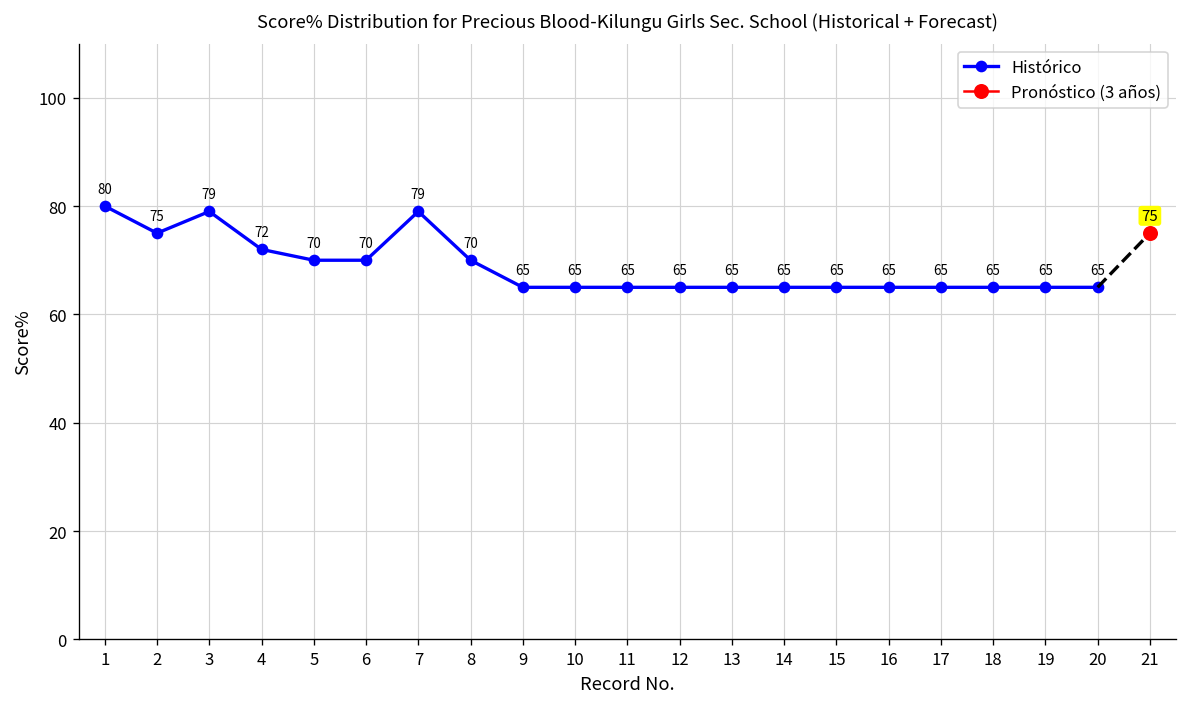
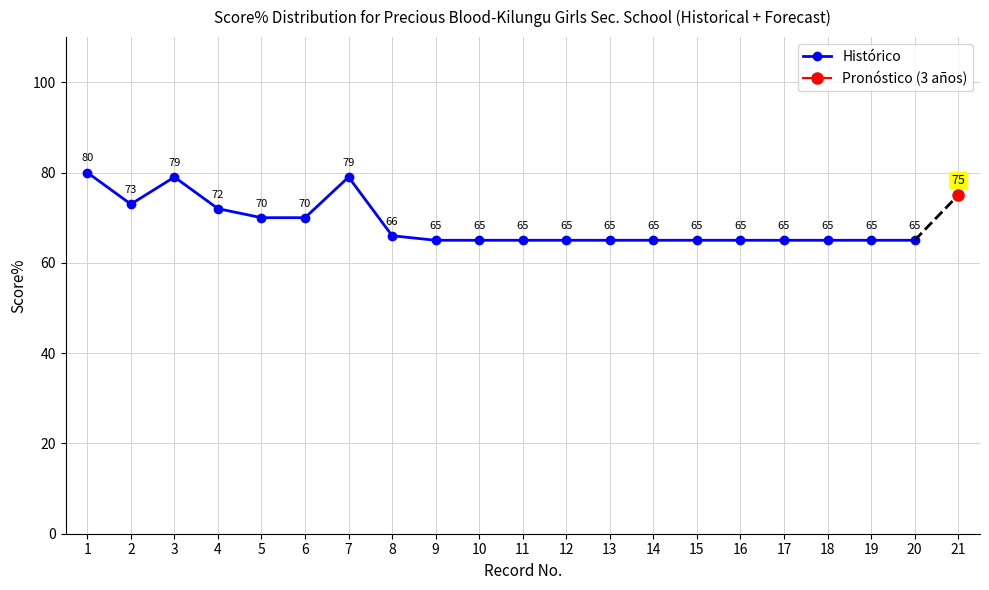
Histórico, 2: 75 -> 73
Histórico, 8: 70 -> 66
